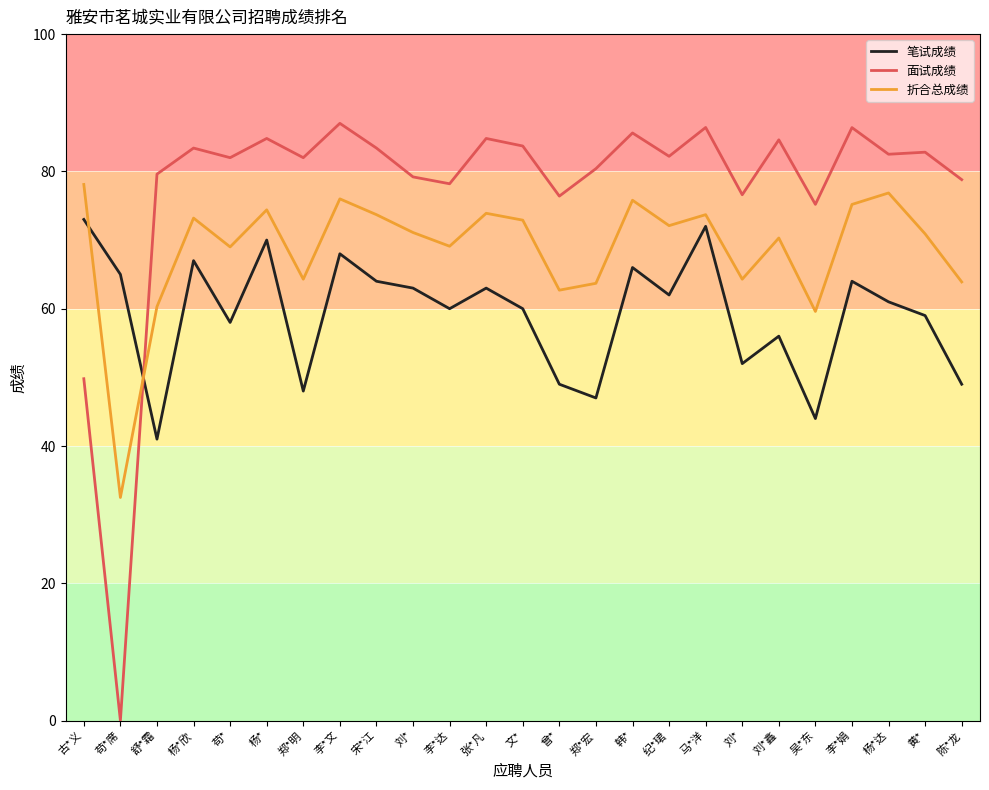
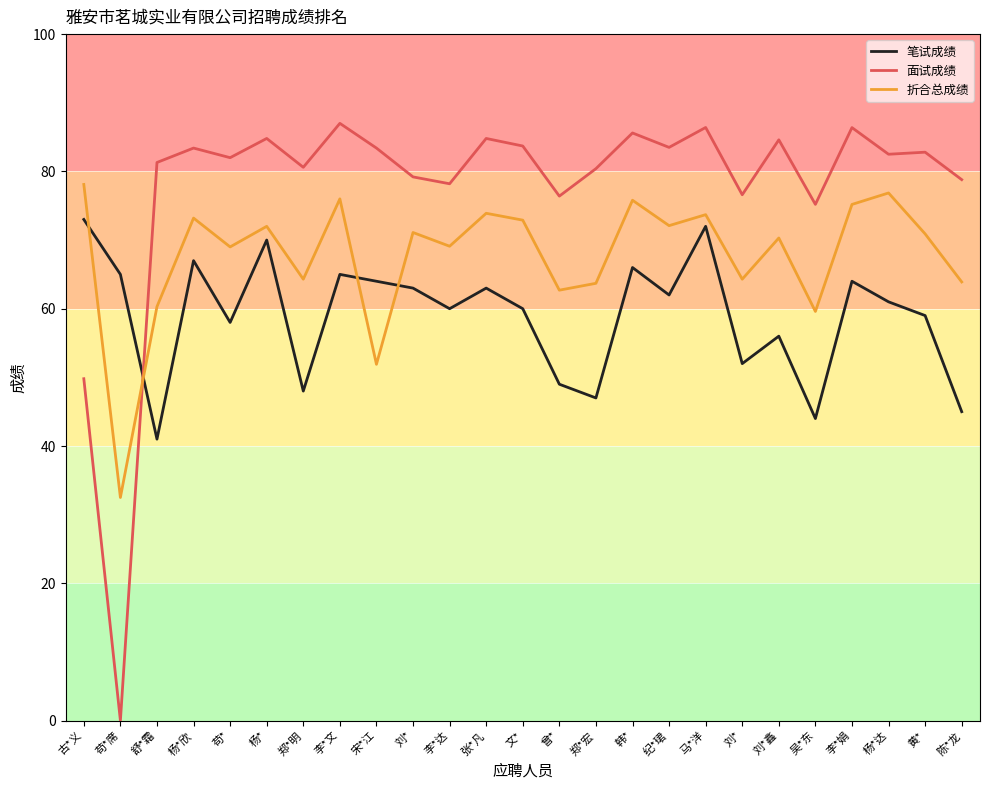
面试成绩, 舒*霜: 80 -> 81
折合总成绩, 杨*: 74 -> 72
面试成绩, 郑*明: 82 -> 81
笔试成绩, 李*文: 68 -> 65
折合总成绩, 宋*江: 74 -> 52
面试成绩, 纪*珺: 82 -> 84
笔试成绩, 陈*龙: 49 -> 45
